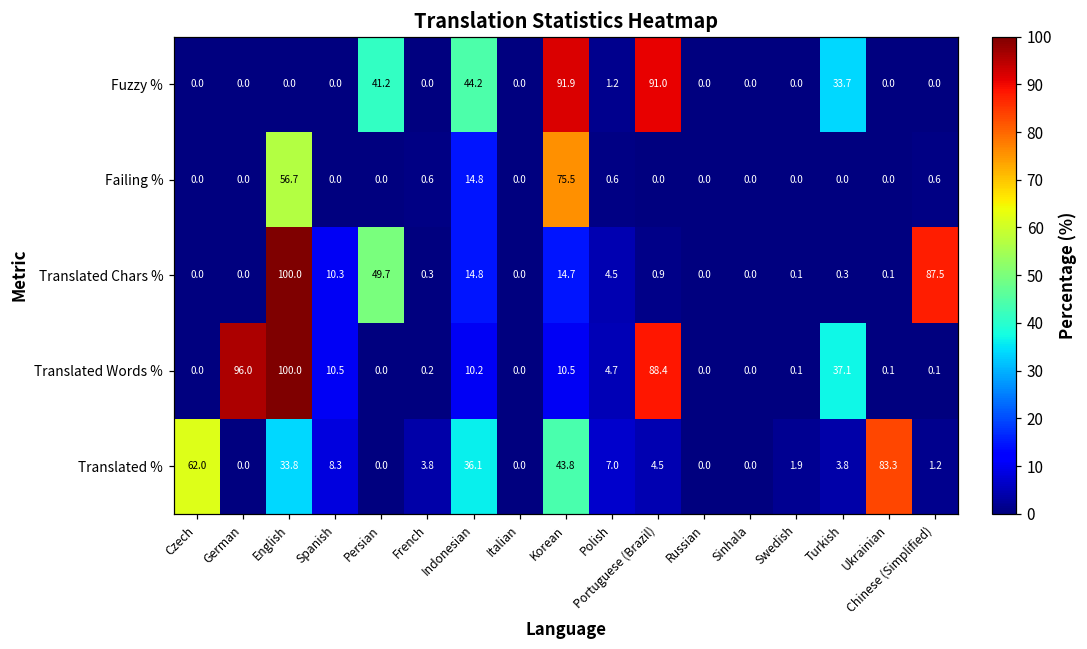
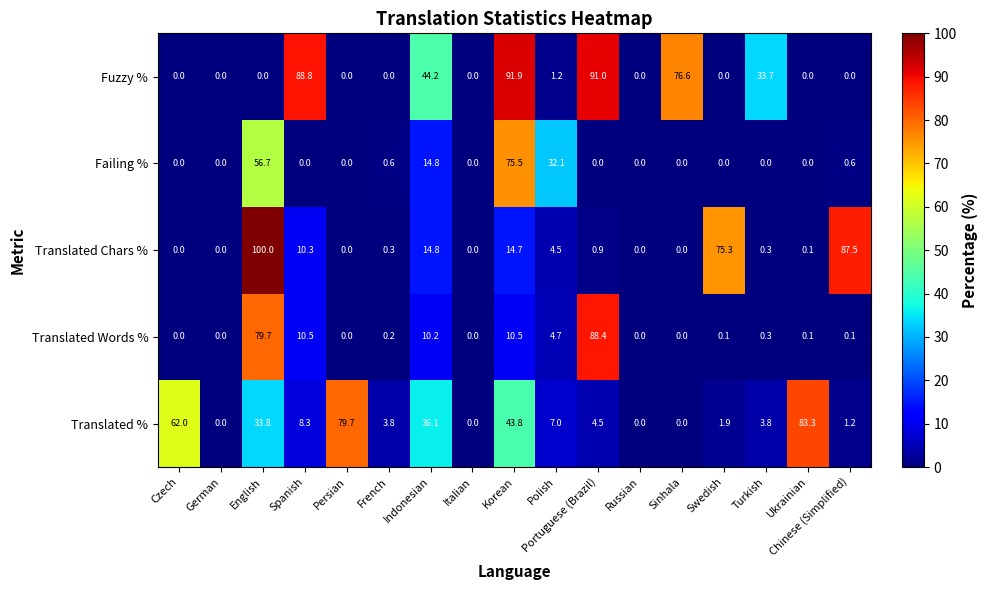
Fuzzy %, Spanish: 0.0 -> 88.8
Fuzzy %, Persian: 41.2 -> 0.0
Fuzzy %, Sinhala: 0.0 -> 76.6
Failing %, Polish: 0.6 -> 32.1
Translated Chars %, Persian: 49.7 -> 0.0
Translated Chars %, Swedish: 0.1 -> 75.3
Translated Words %, German: 96.0 -> 0.0
Translated Words %, English: 100.0 -> 79.7
Translated Words %, Turkish: 37.1 -> 0.3
Translated %, Persian: 0.0 -> 79.7
